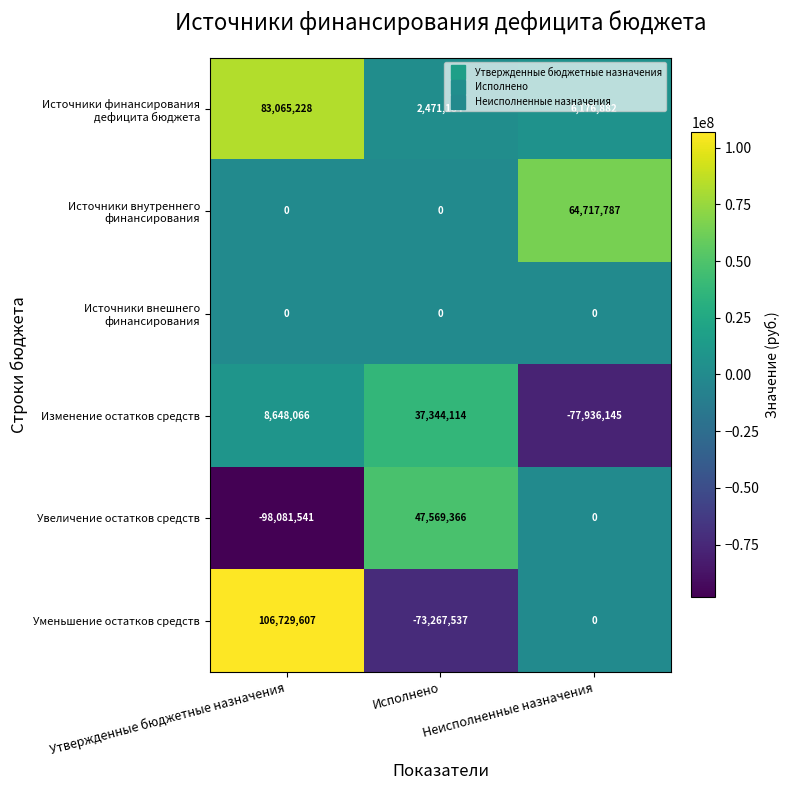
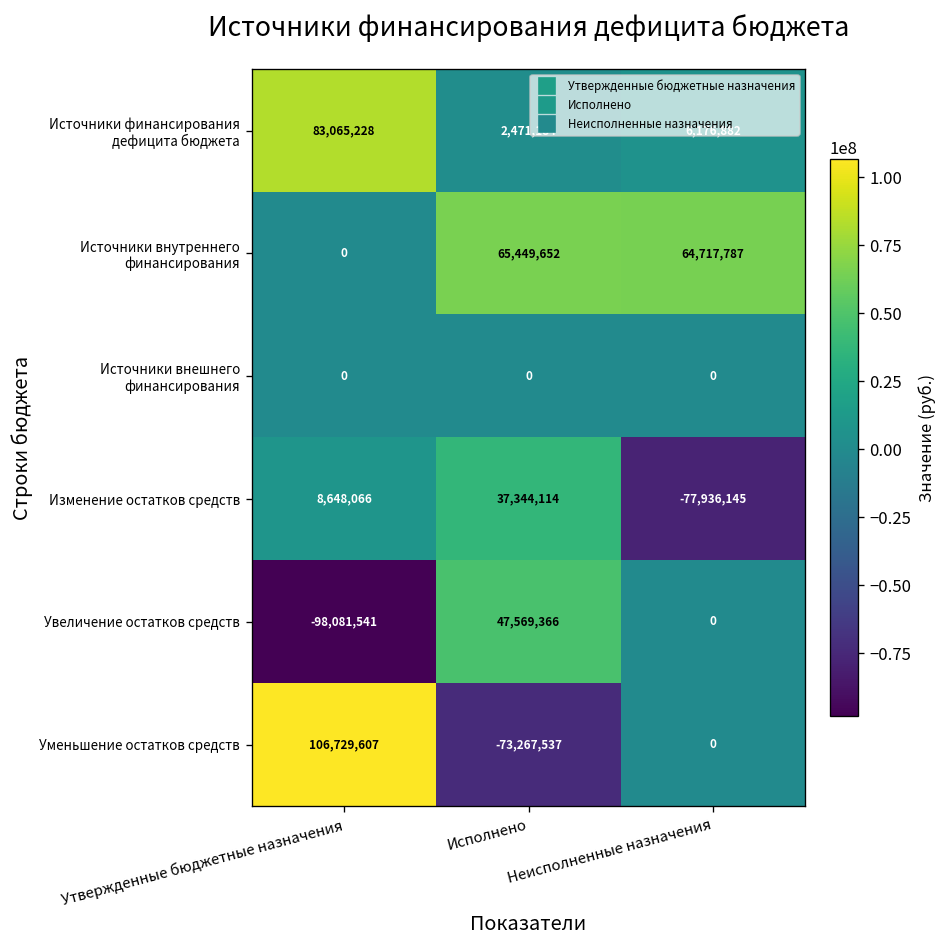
Источники внутреннего финансирования, Исполнено: 0 -> 65,449,652
